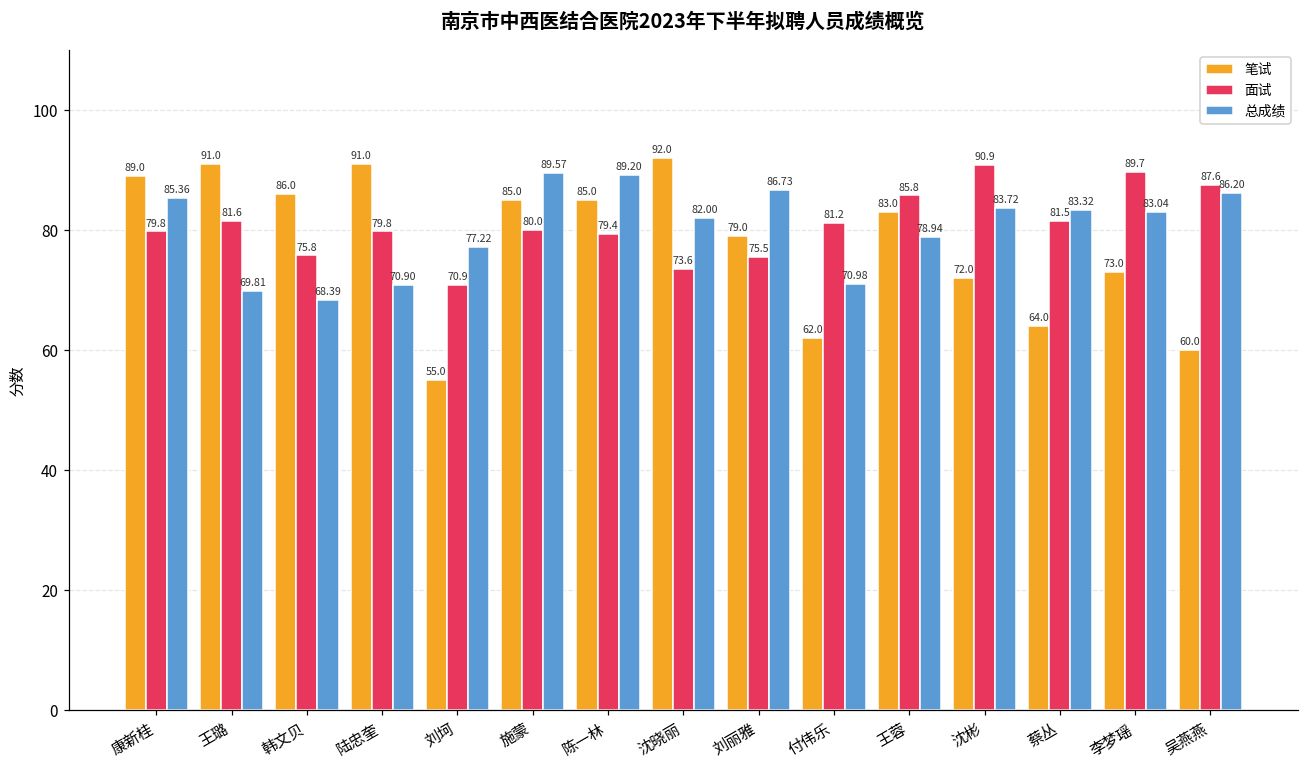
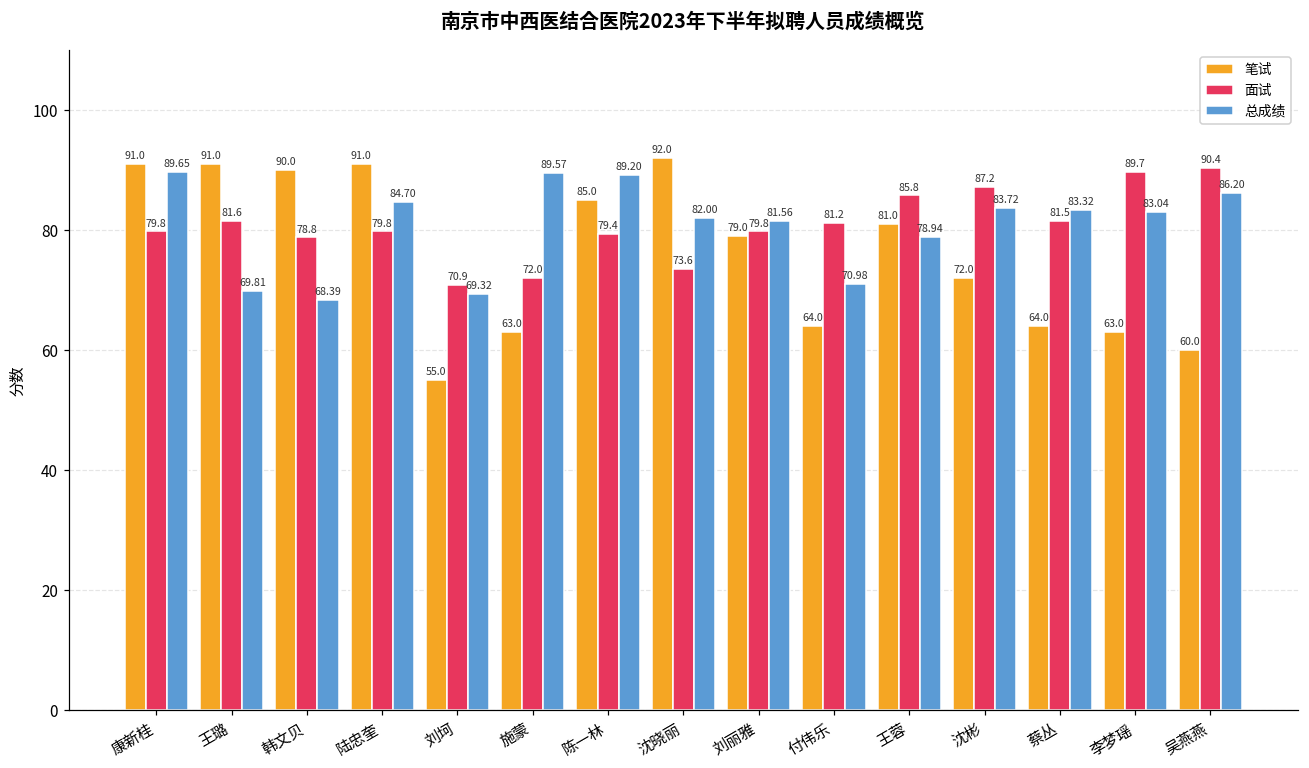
笔试, 康新桂: 89.0 -> 91.0
总成绩, 康新桂: 85.36 -> 89.65
笔试, 韩文贝: 86.0 -> 90.0
面试, 韩文贝: 75.8 -> 78.8
总成绩, 陆忠奎: 70.90 -> 84.70
总成绩, 刘坷: 77.22 -> 69.32
笔试, 施蒙: 85.0 -> 63.0
面试, 施蒙: 80.0 -> 72.0
面试, 刘丽雅: 75.5 -> 79.8
总成绩, 刘丽雅: 86.73 -> 81.56
笔试, 付伟乐: 62.0 -> 64.0
笔试, 王蓉: 83.0 -> 81.0
面试, 沈彬: 90.9 -> 87.2
笔试, 李梦瑶: 73.0 -> 63.0
面试, 吴燕燕: 87.6 -> 90.4
